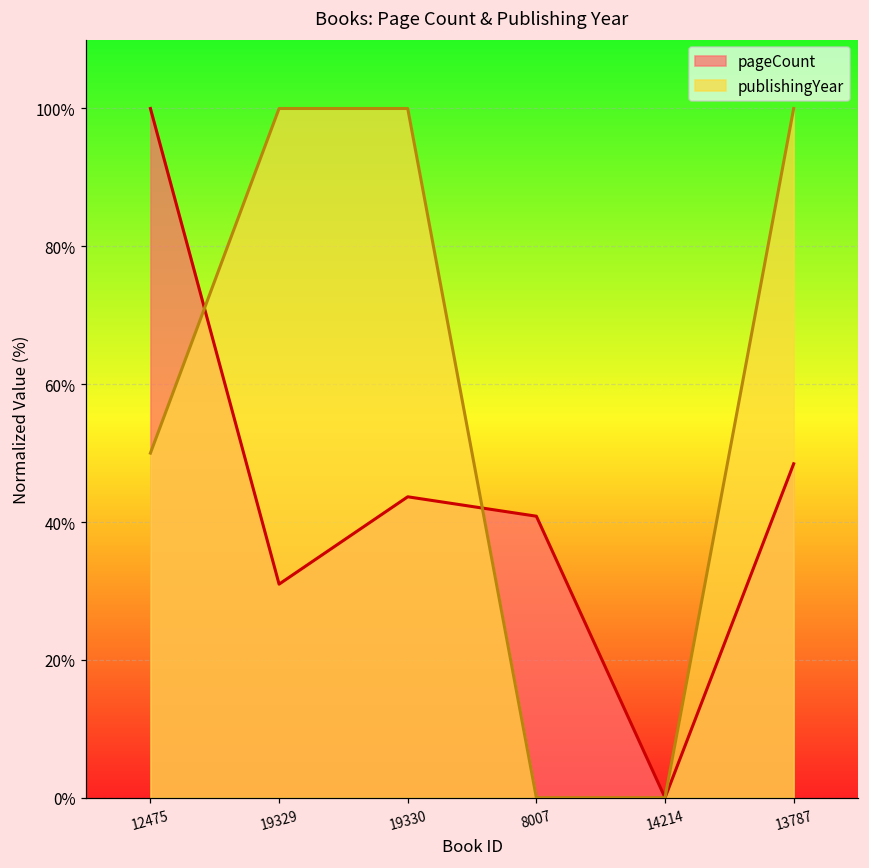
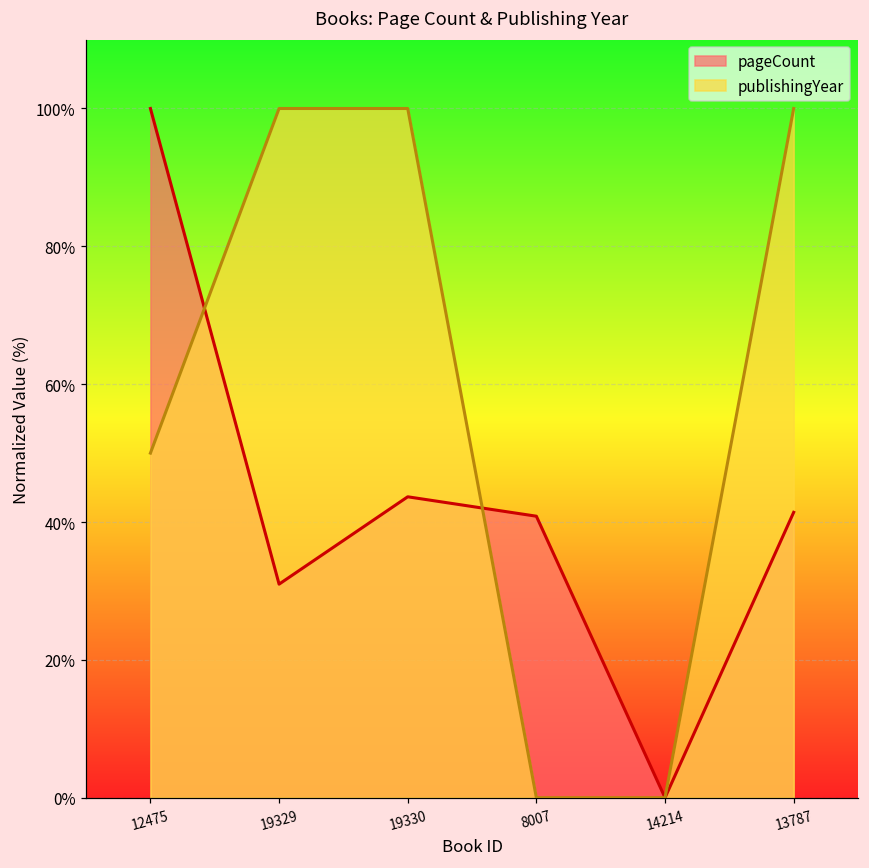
pageCount, 13787: 48% -> 41%
